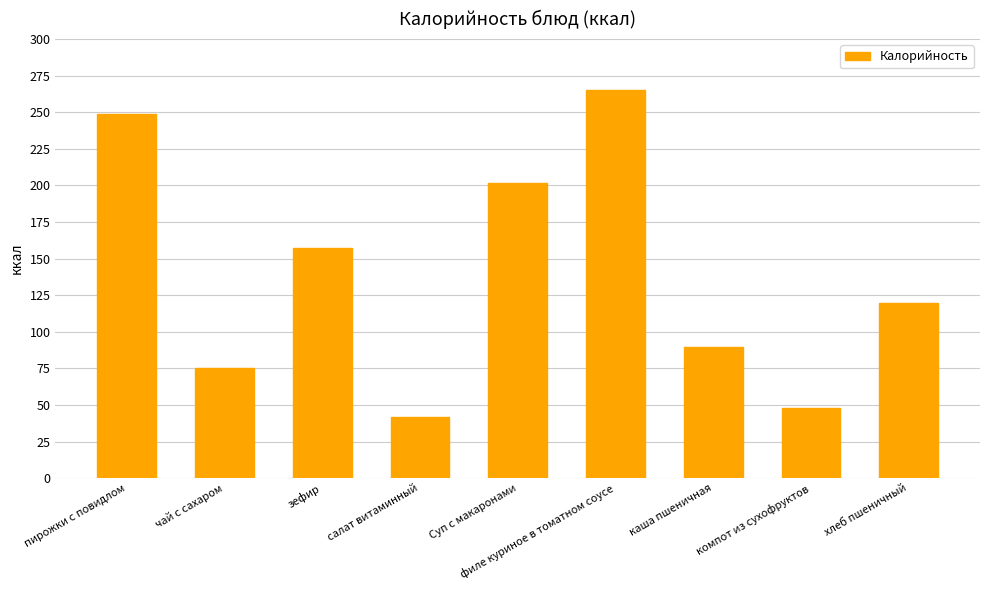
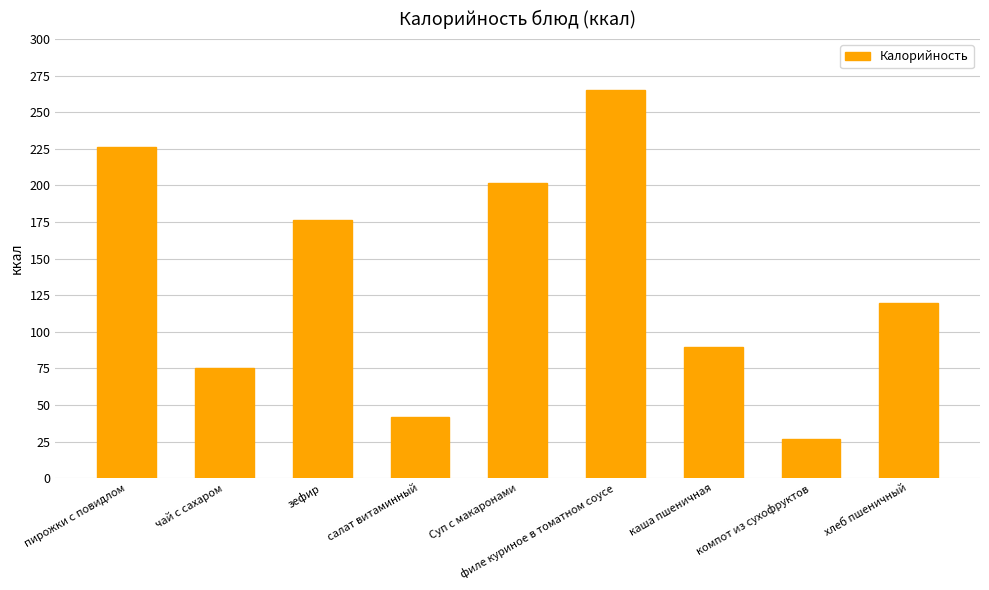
пирожки с повидлом: 249 -> 226
зефир: 158 -> 176
компот из сухофруктов: 48 -> 27
